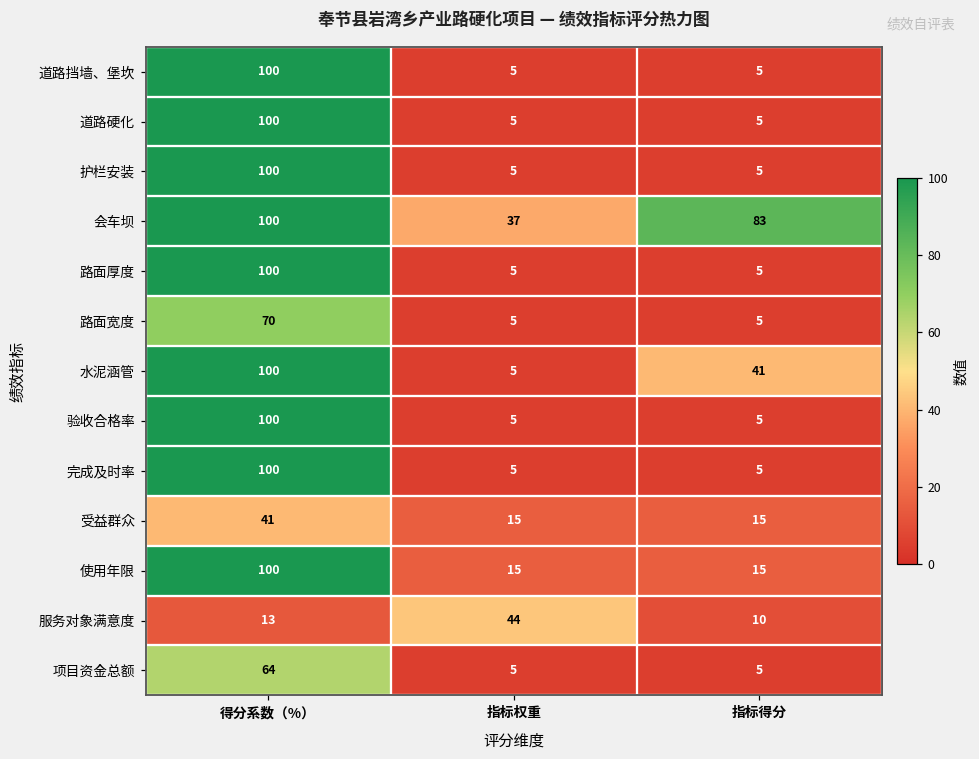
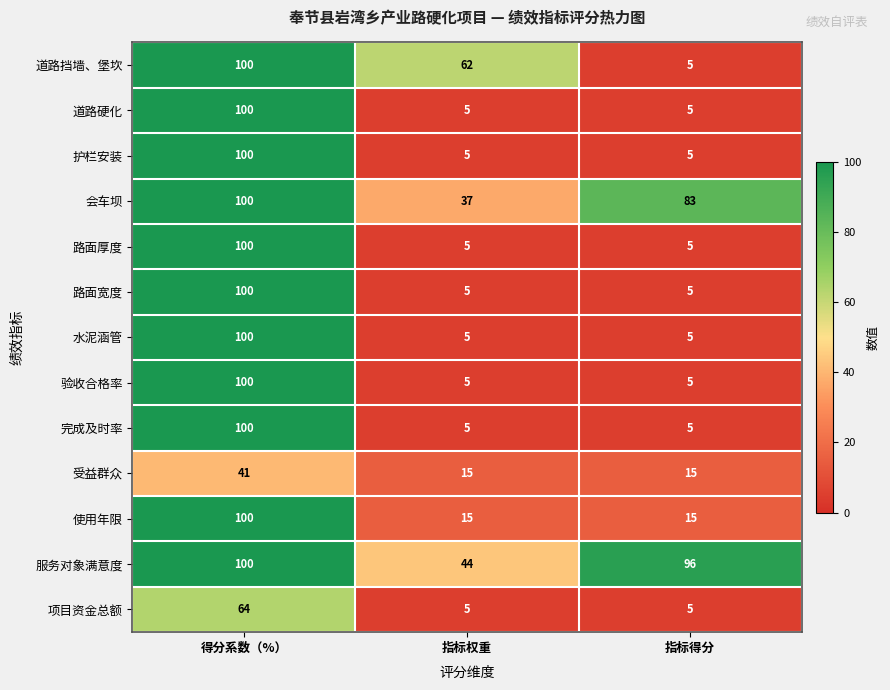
道路挡墙、堡坎, 指标权重: 5 -> 62
路面宽度, 得分系数（%）: 70 -> 100
水泥涵管, 指标得分: 41 -> 5
服务对象满意度, 得分系数（%）: 13 -> 100
服务对象满意度, 指标得分: 10 -> 96
